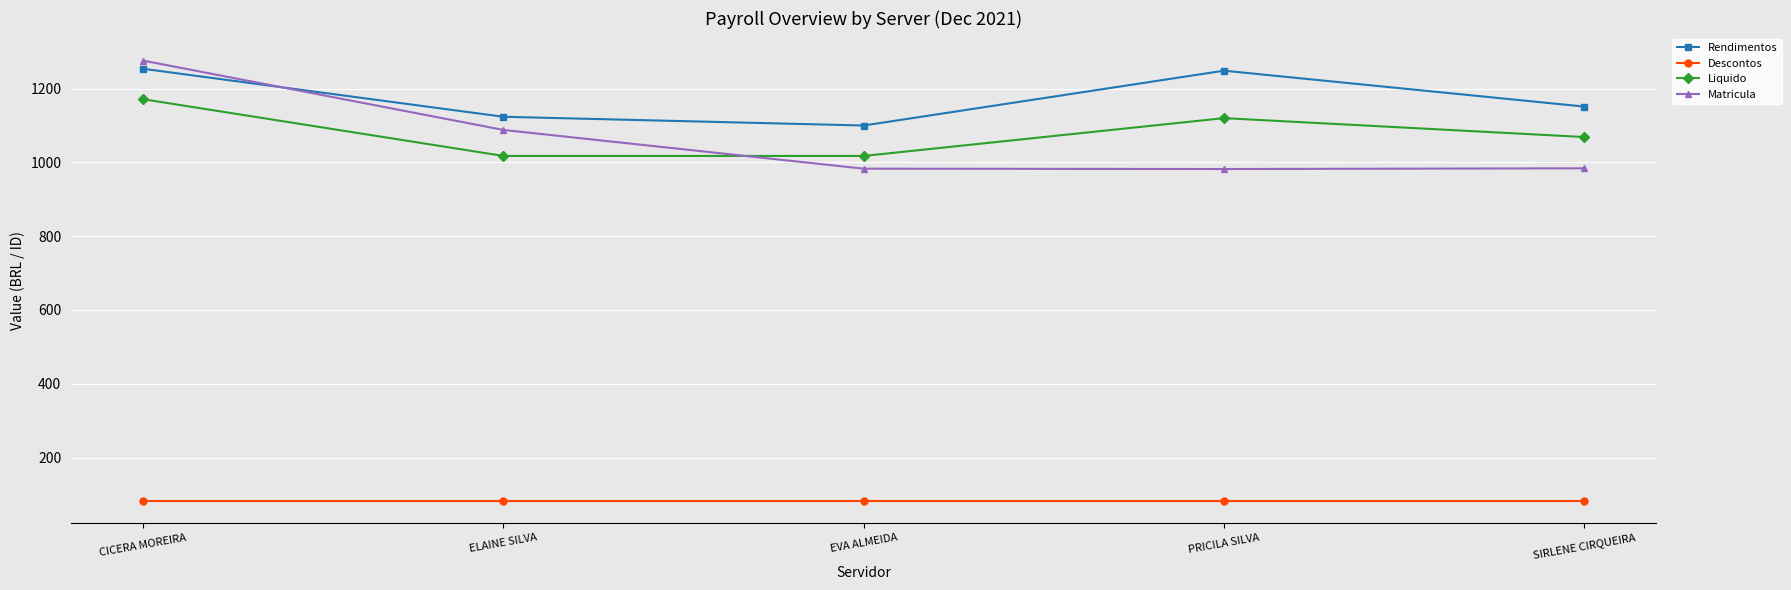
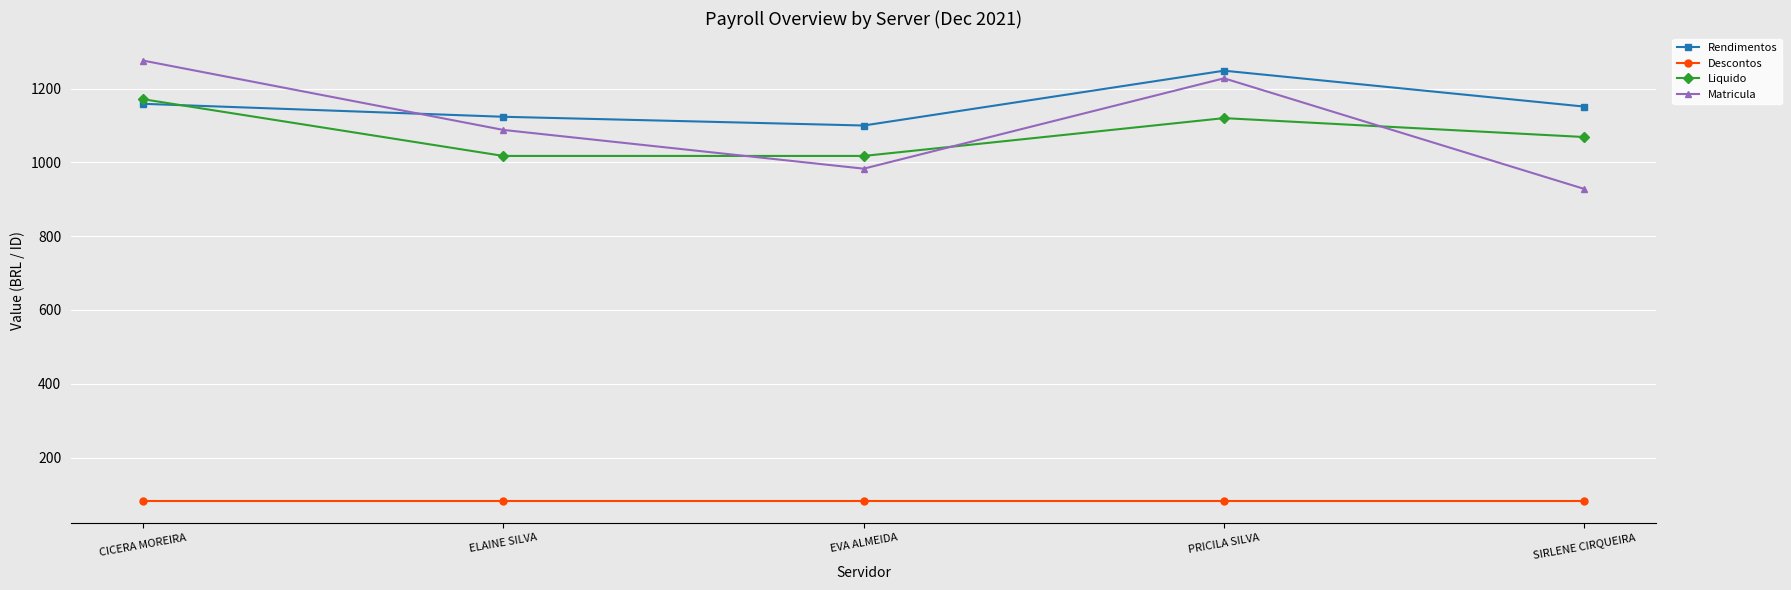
Rendimentos, CICERA MOREIRA: 1250 -> 1160
Matricula, PRICILA SILVA: 980 -> 1230
Matricula, SIRLENE CIRQUEIRA: 980 -> 930
